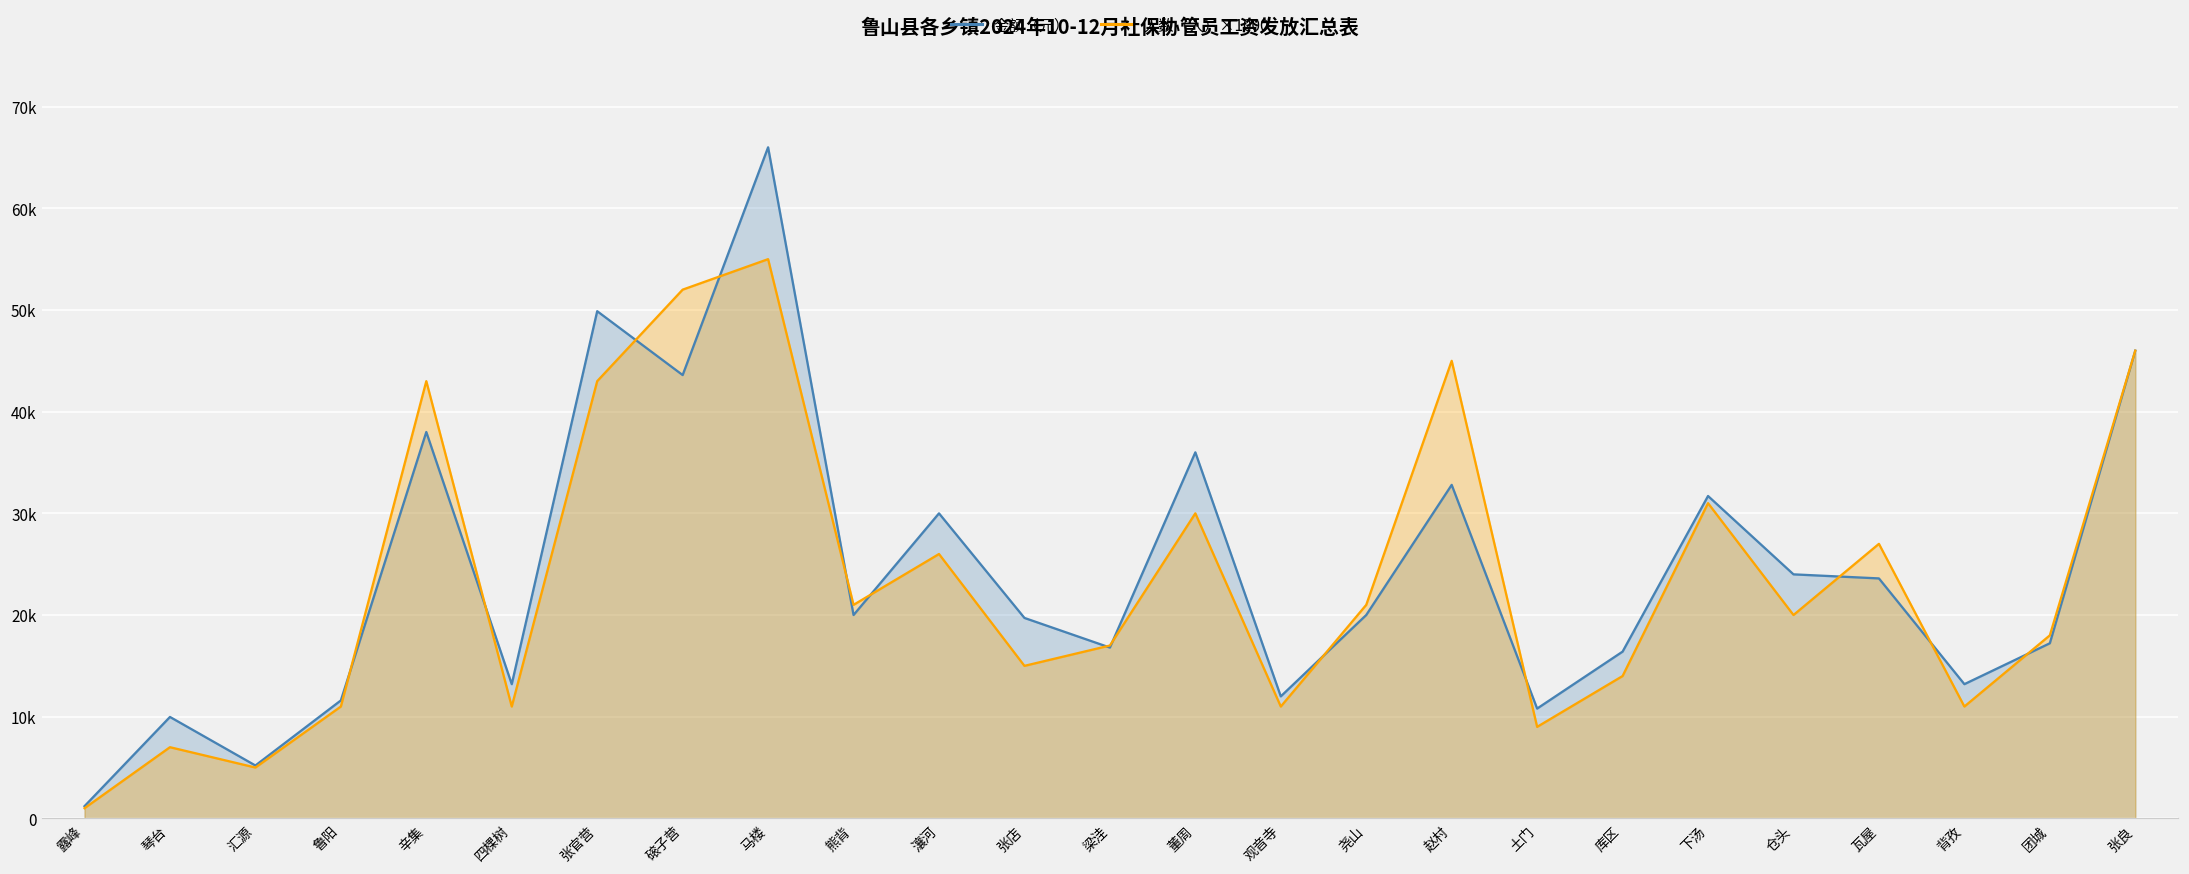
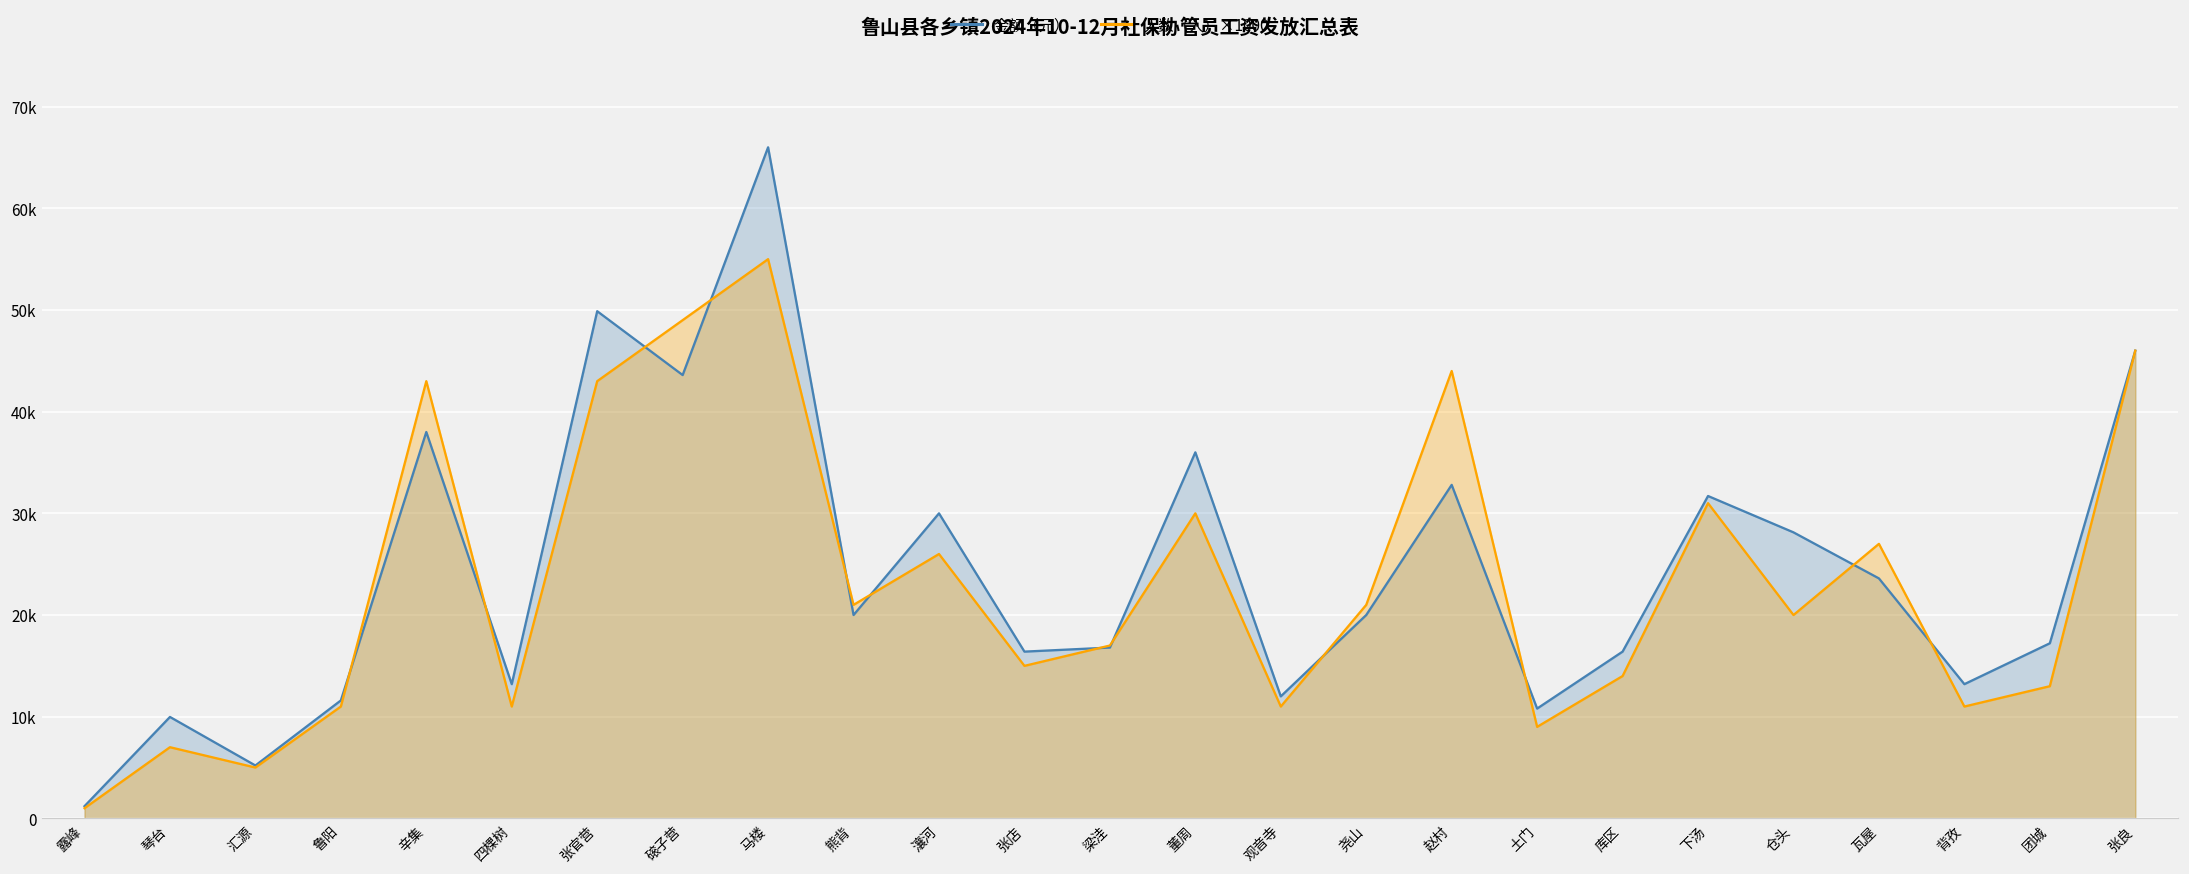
人数（人）×1000, 磙子营: 52000 -> 49000
金额（元）, 张店: 20000 -> 16000
人数（人）×1000, 赵村: 45000 -> 44000
金额（元）, 仓头: 24000 -> 28000
人数（人）×1000, 团城: 18000 -> 13000
